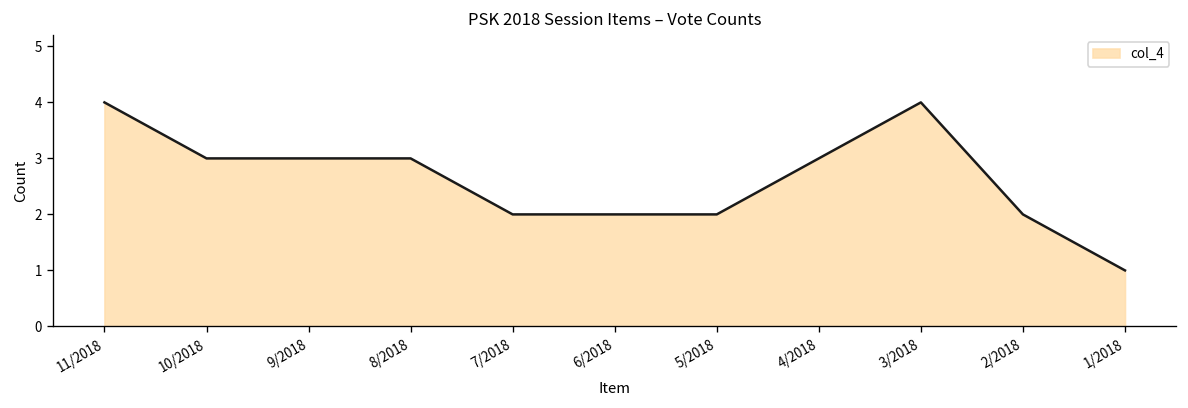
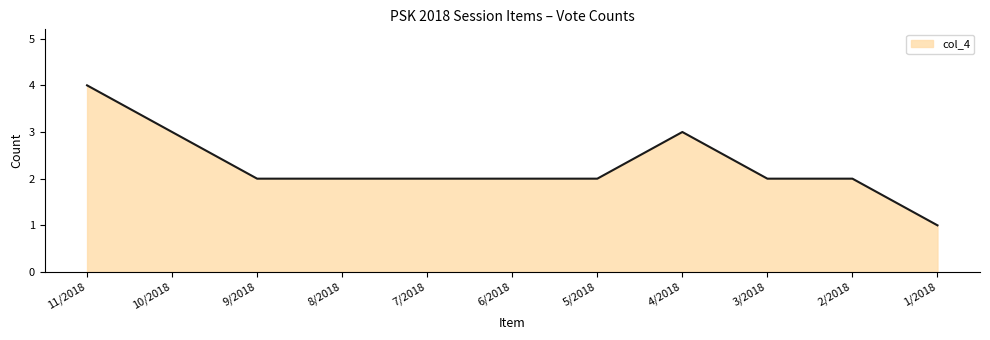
9/2018: 3 -> 2
8/2018: 3 -> 2
3/2018: 4 -> 2
